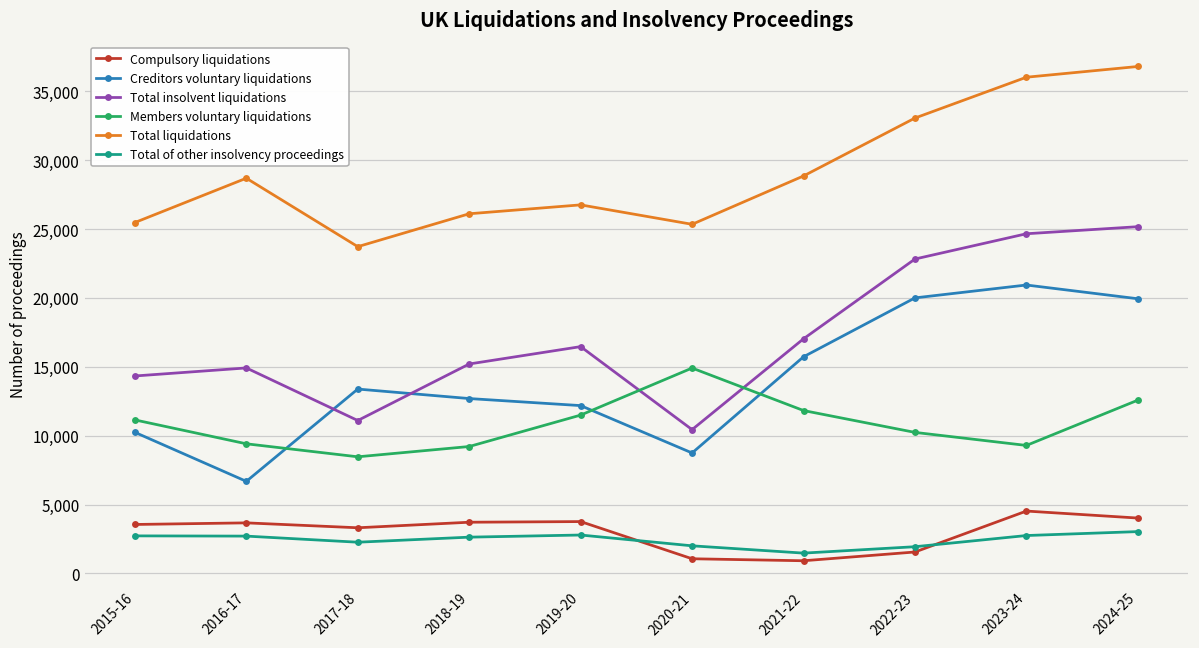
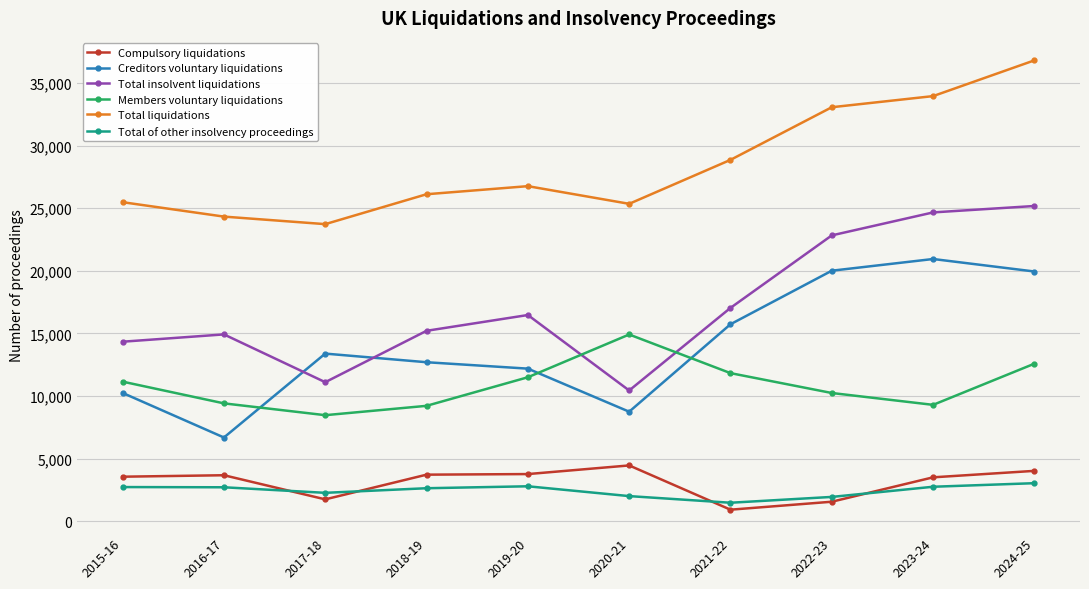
Total liquidations, 2016-17: 28,700 -> 24,300
Compulsory liquidations, 2017-18: 3,300 -> 1,700
Compulsory liquidations, 2020-21: 1,100 -> 4,500
Compulsory liquidations, 2023-24: 4,500 -> 3,500
Total liquidations, 2023-24: 36,000 -> 34,000
